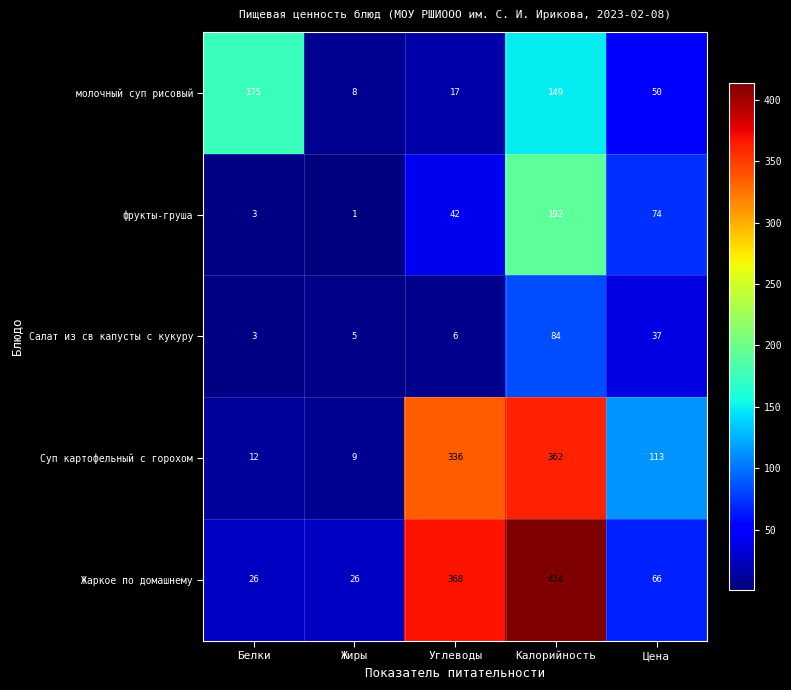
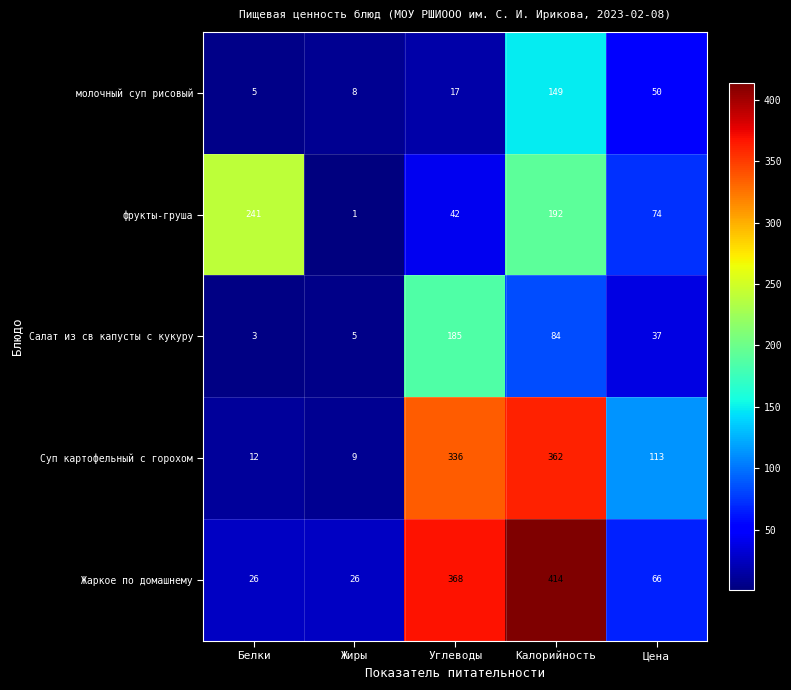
молочный суп рисовый, Белки: 175 -> 5
фрукты-груша, Белки: 3 -> 241
Салат из св капусты с кукуру, Углеводы: 6 -> 185
